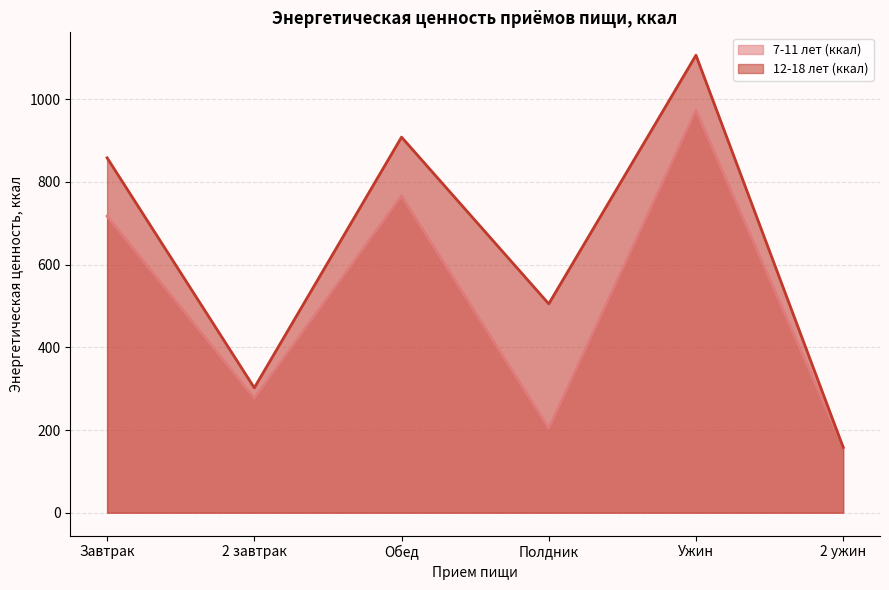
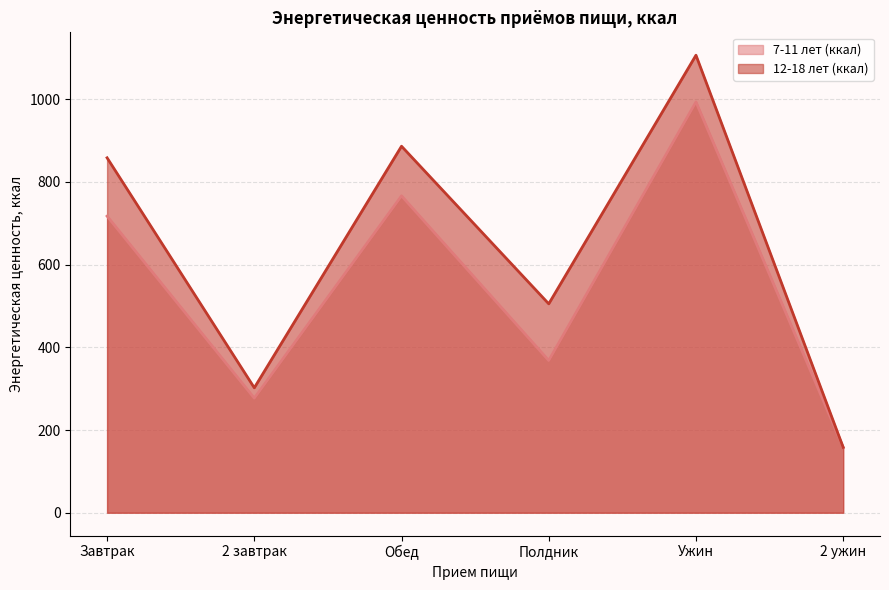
12-18 лет (ккал), Обед: 910 -> 890
7-11 лет (ккал), Полдник: 200 -> 370
7-11 лет (ккал), Ужин: 970 -> 990
